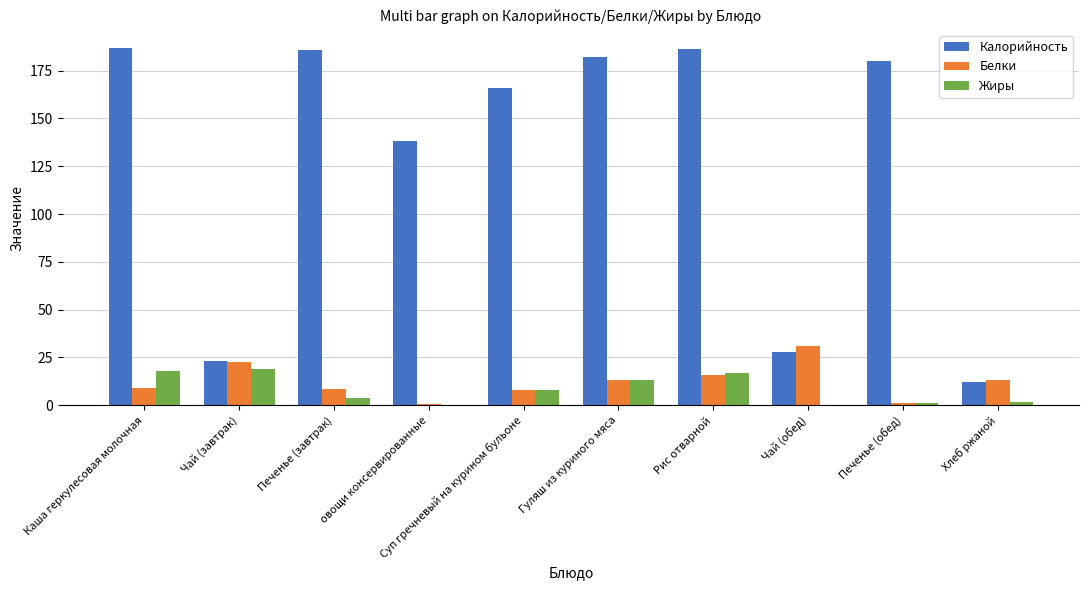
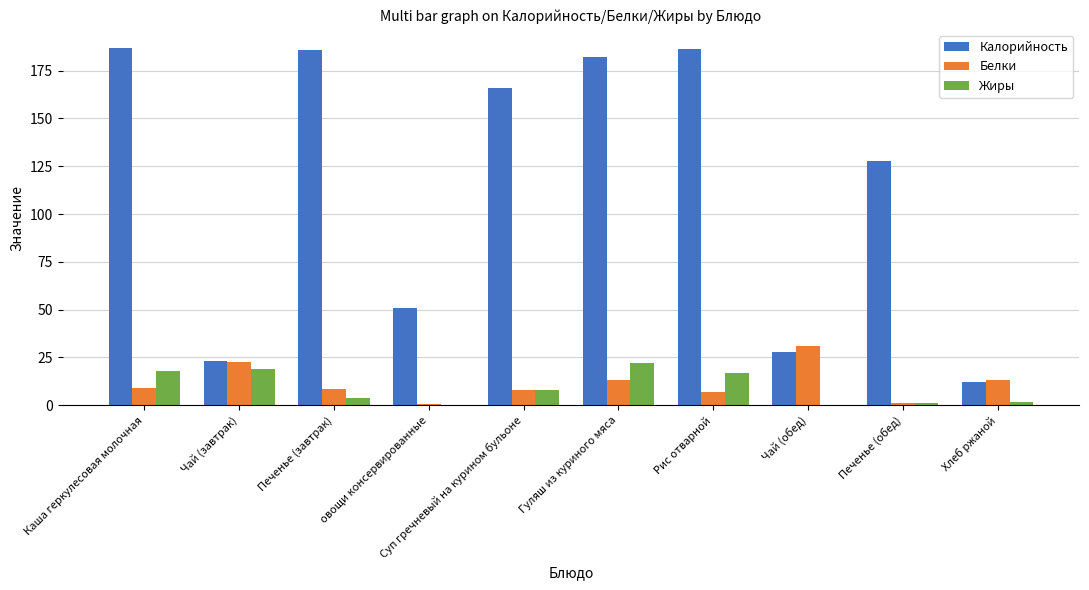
Калорийность, овощи консервированные: 138 -> 51
Жиры, Гуляш из куриного мяса: 13 -> 22
Белки, Рис отварной: 16 -> 7
Калорийность, Печенье (обед): 180 -> 128
